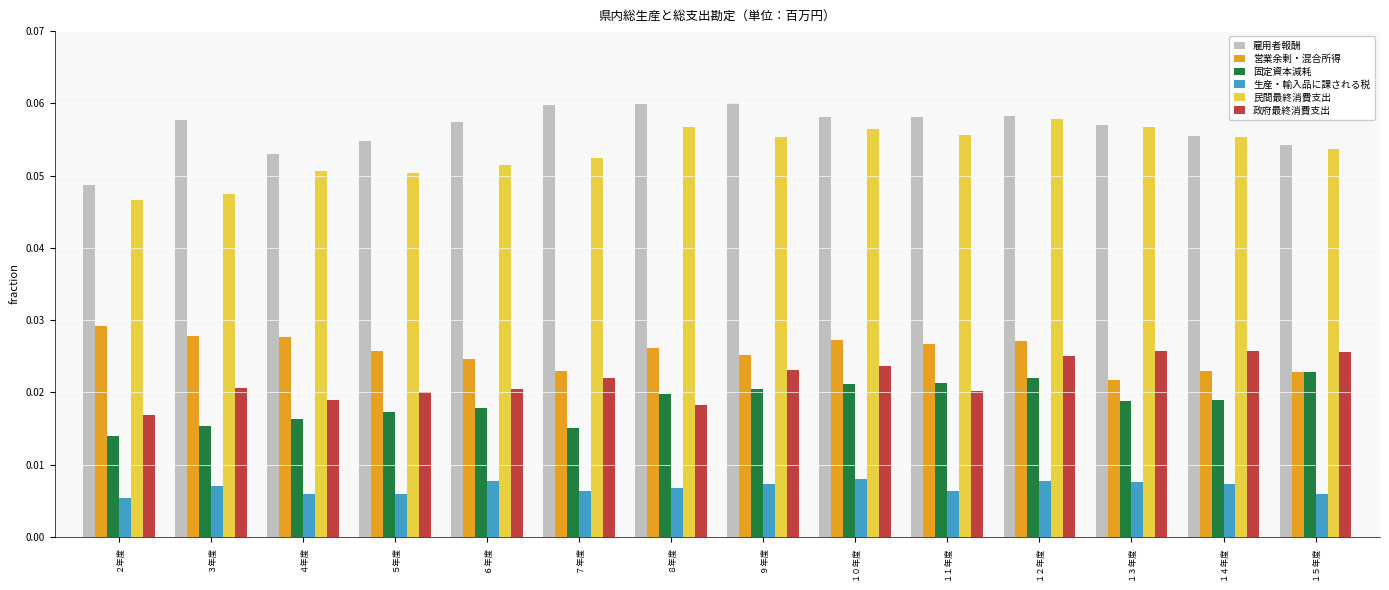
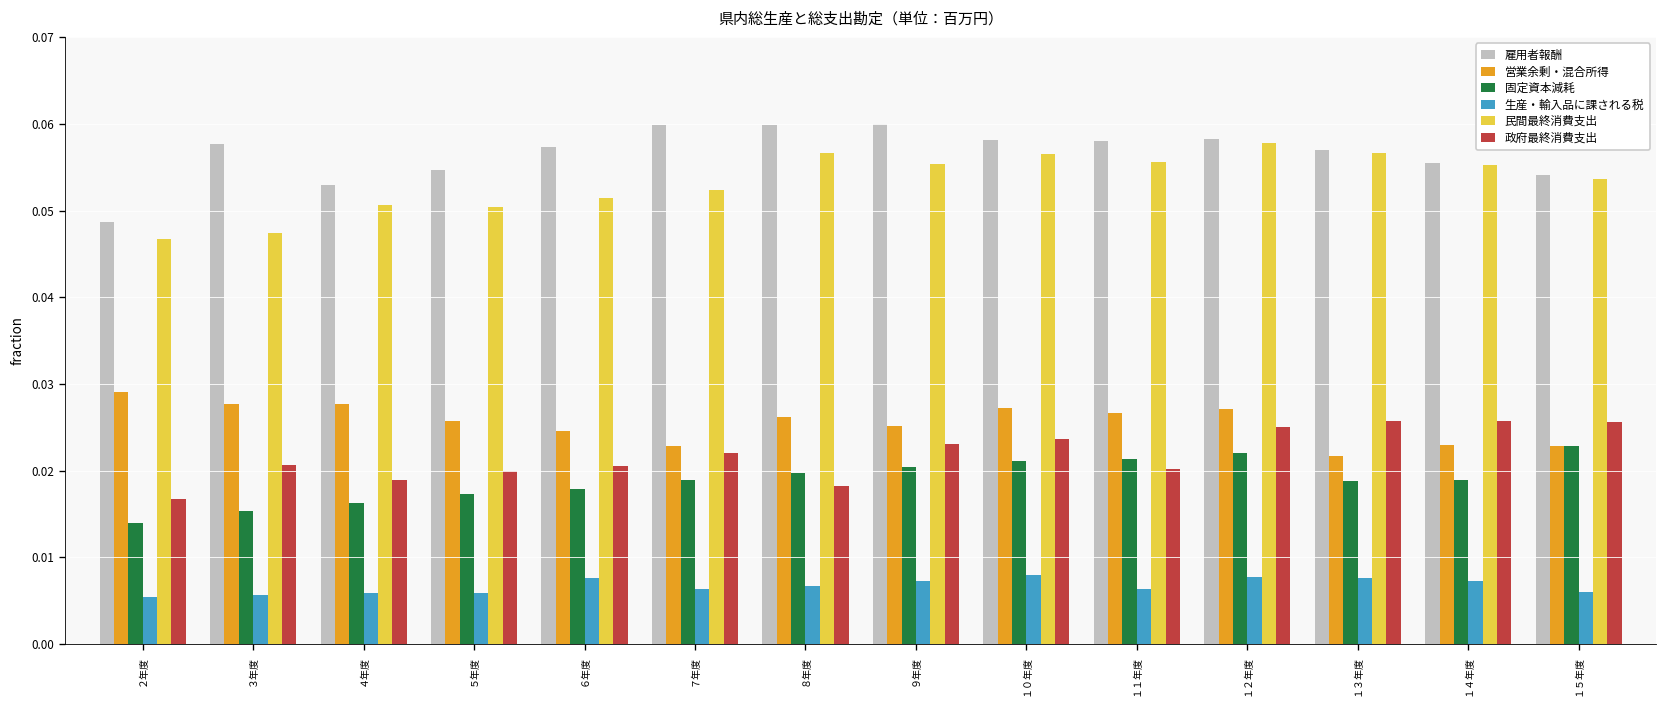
生産・輸入品に課される税, ３年度: 0.007 -> 0.006
固定資本減耗, ７年度: 0.015 -> 0.019
